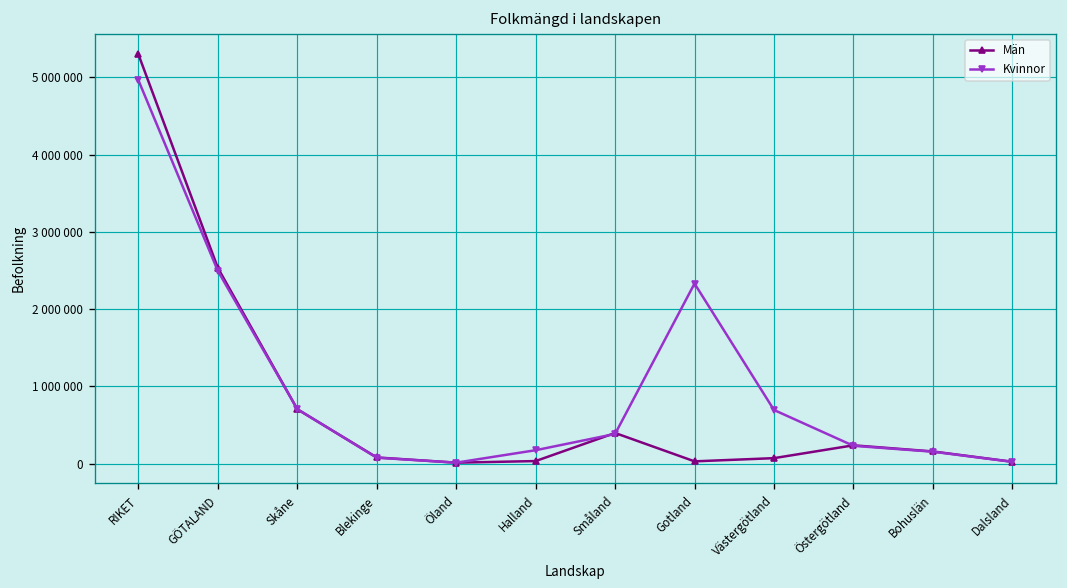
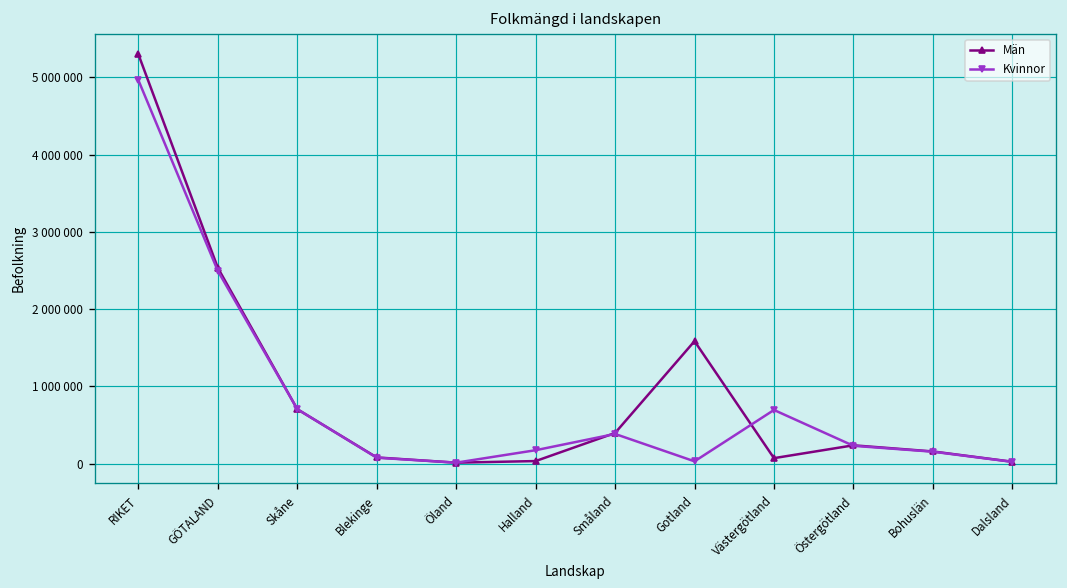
Män, Gotland: 0 -> 1600000
Kvinnor, Gotland: 2300000 -> 0
